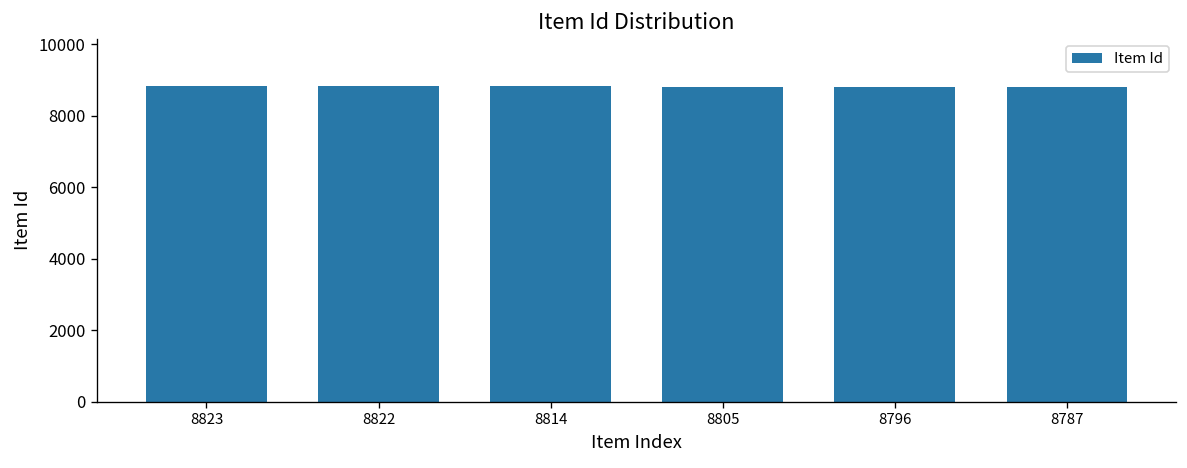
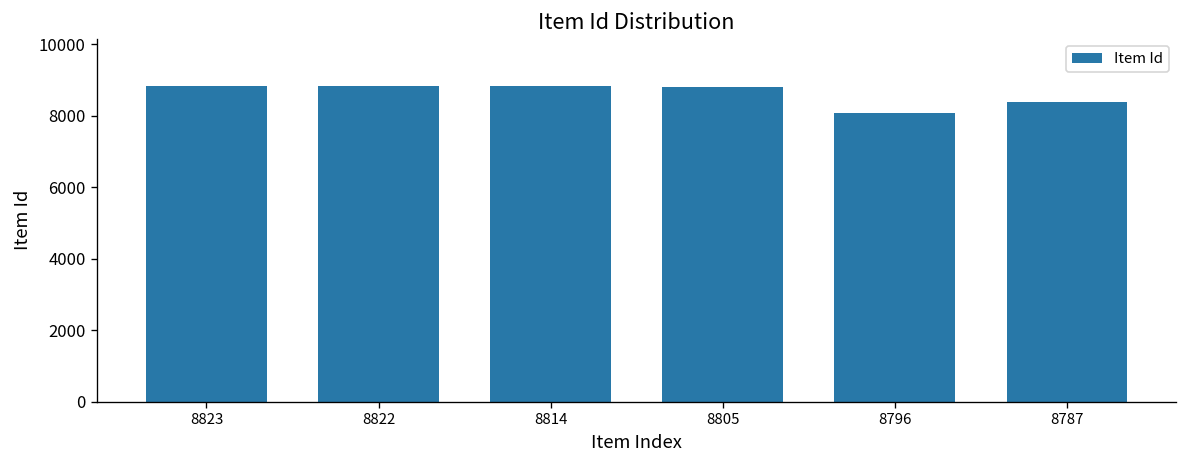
8796: 8800 -> 8100
8787: 8800 -> 8400
